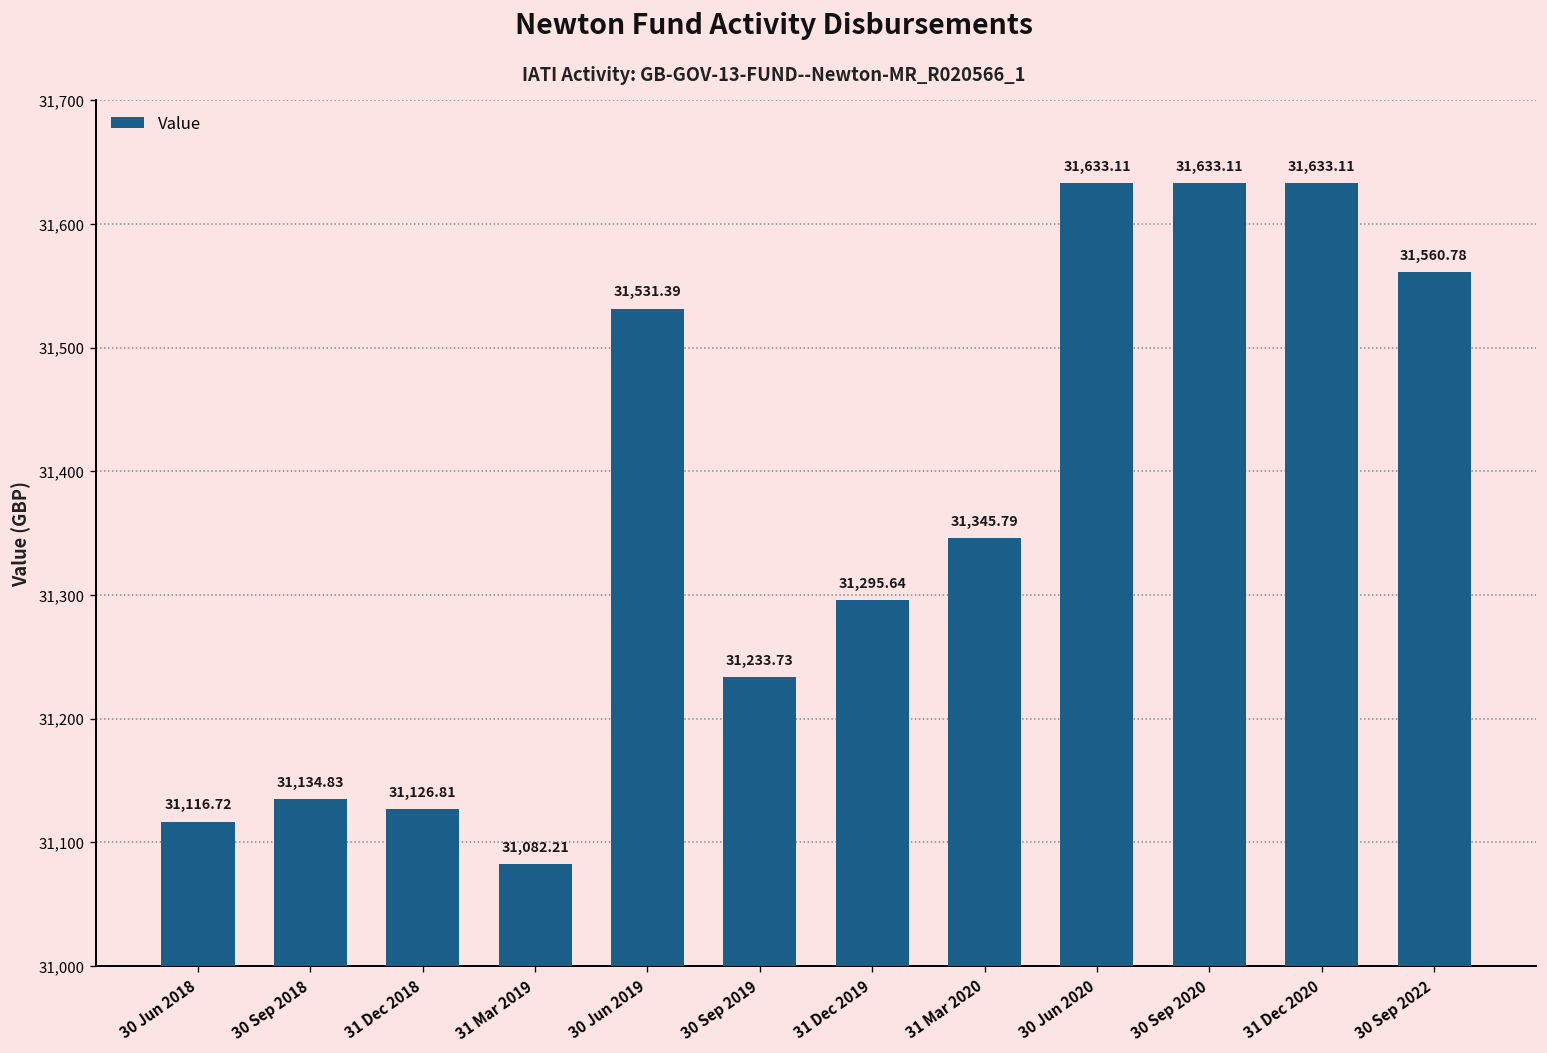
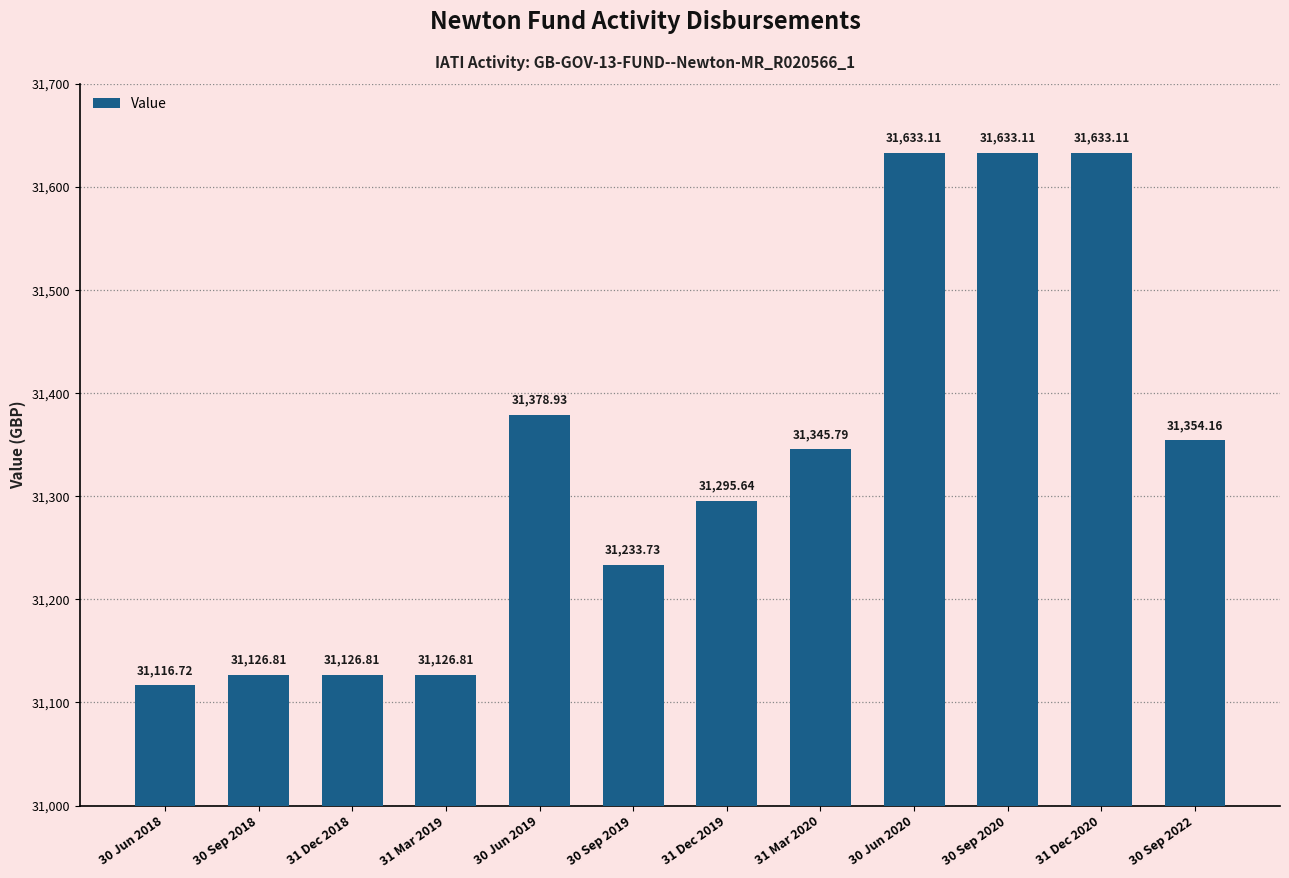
30 Sep 2018: 31,134.83 -> 31,126.81
31 Mar 2019: 31,082.21 -> 31,126.81
30 Jun 2019: 31,531.39 -> 31,378.93
30 Sep 2022: 31,560.78 -> 31,354.16
